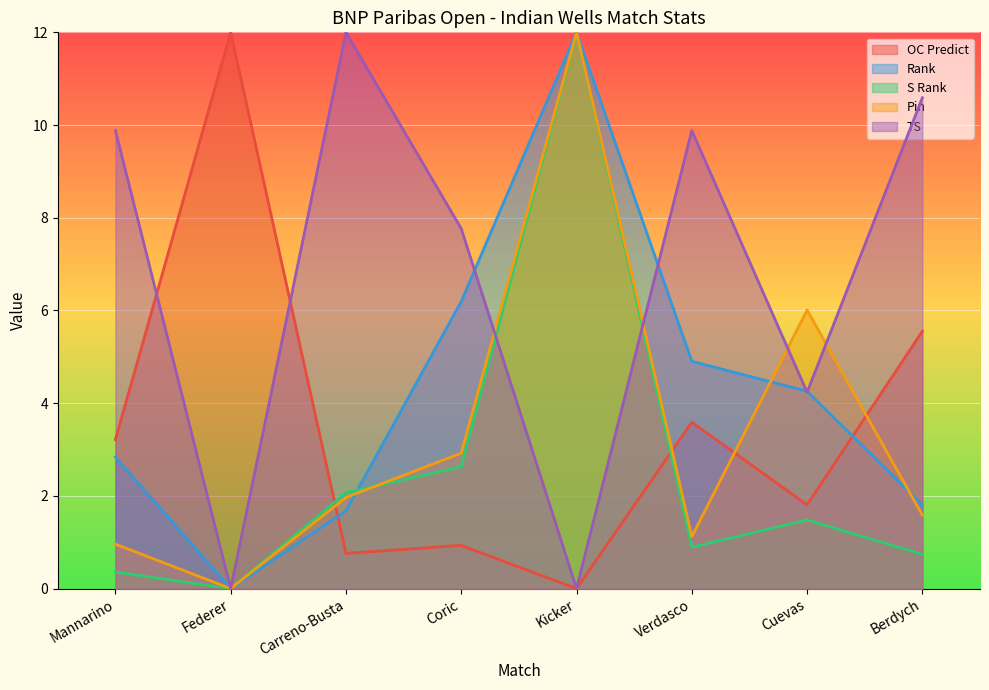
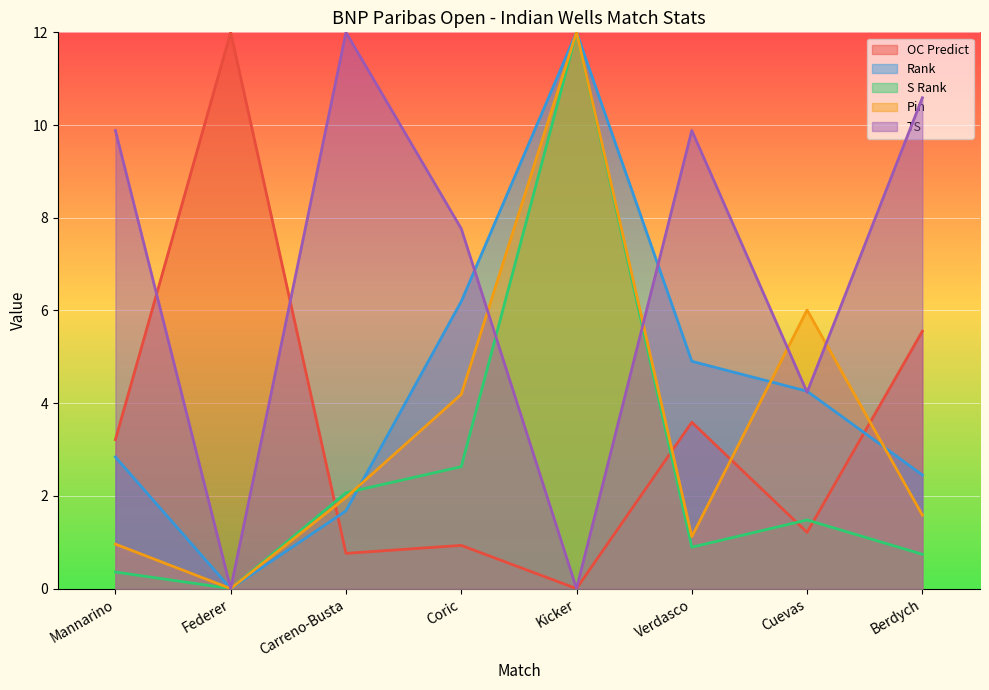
Pin, Coric: 2.9 -> 4.2
OC Predict, Cuevas: 1.8 -> 1.2
Rank, Berdych: 1.8 -> 2.5
